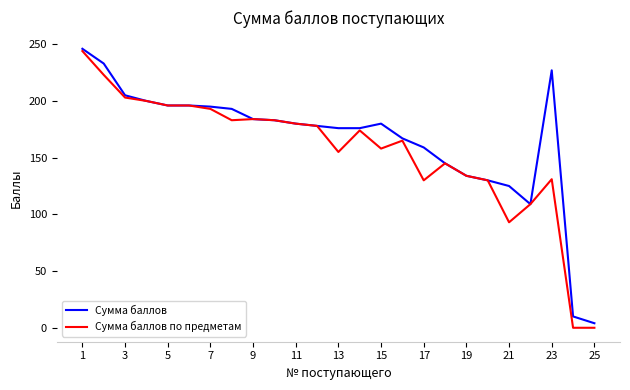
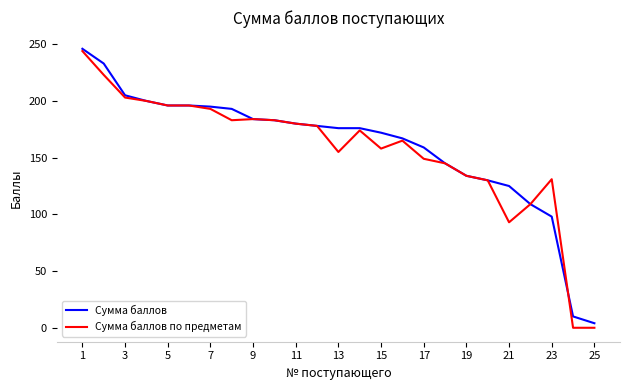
Сумма баллов, 15: 180 -> 172
Сумма баллов по предметам, 17: 130 -> 149
Сумма баллов, 23: 227 -> 98
